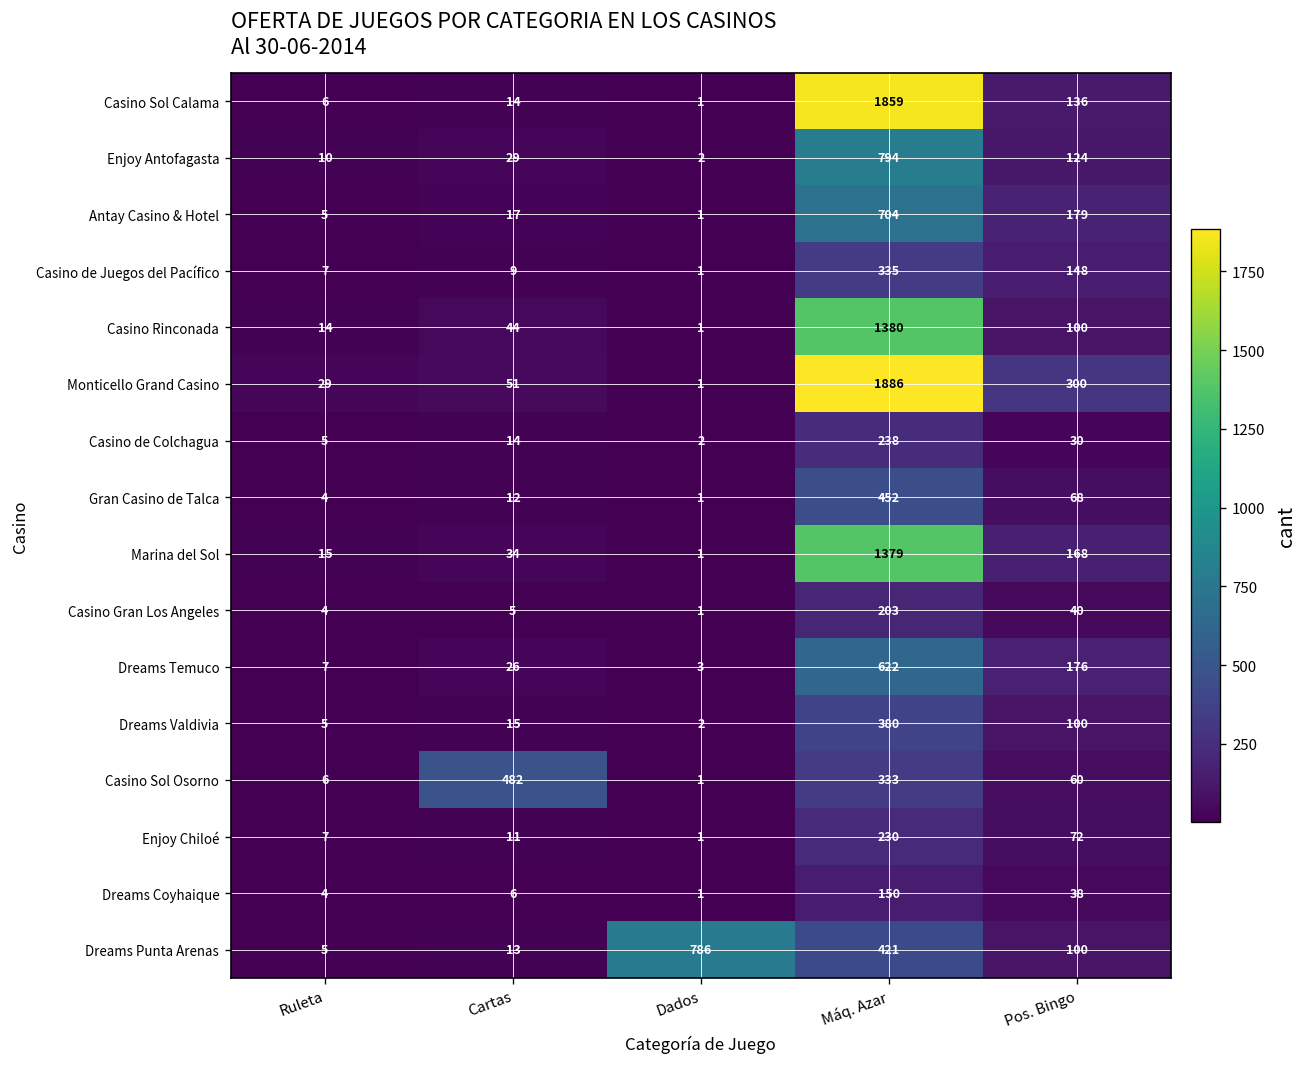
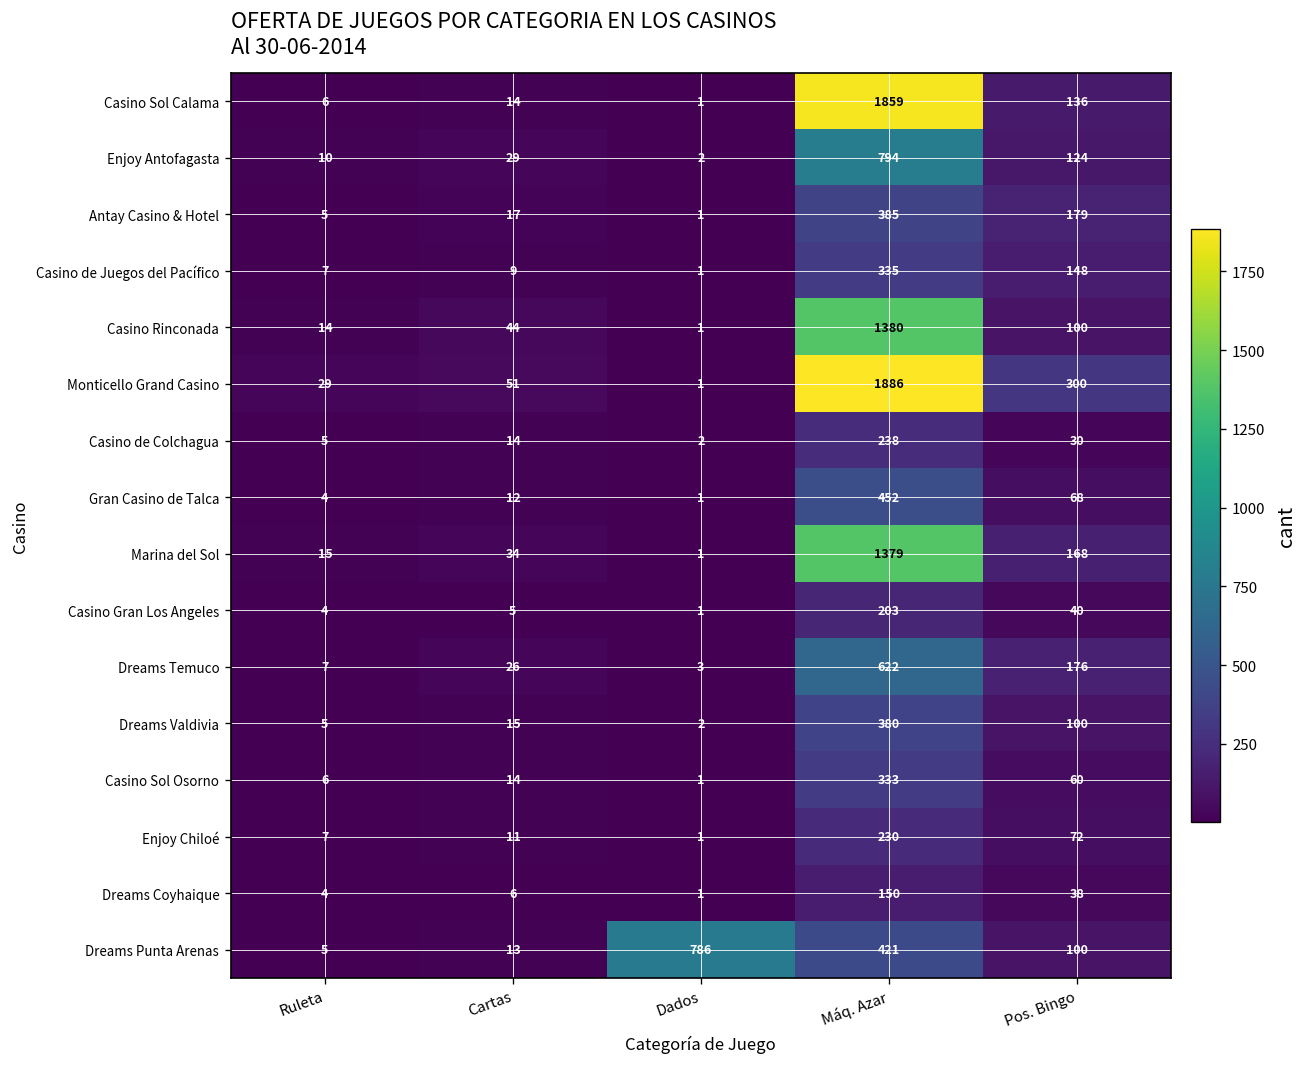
Antay Casino & Hotel, Máq. Azar: 704 -> 385
Casino Sol Osorno, Cartas: 482 -> 14
